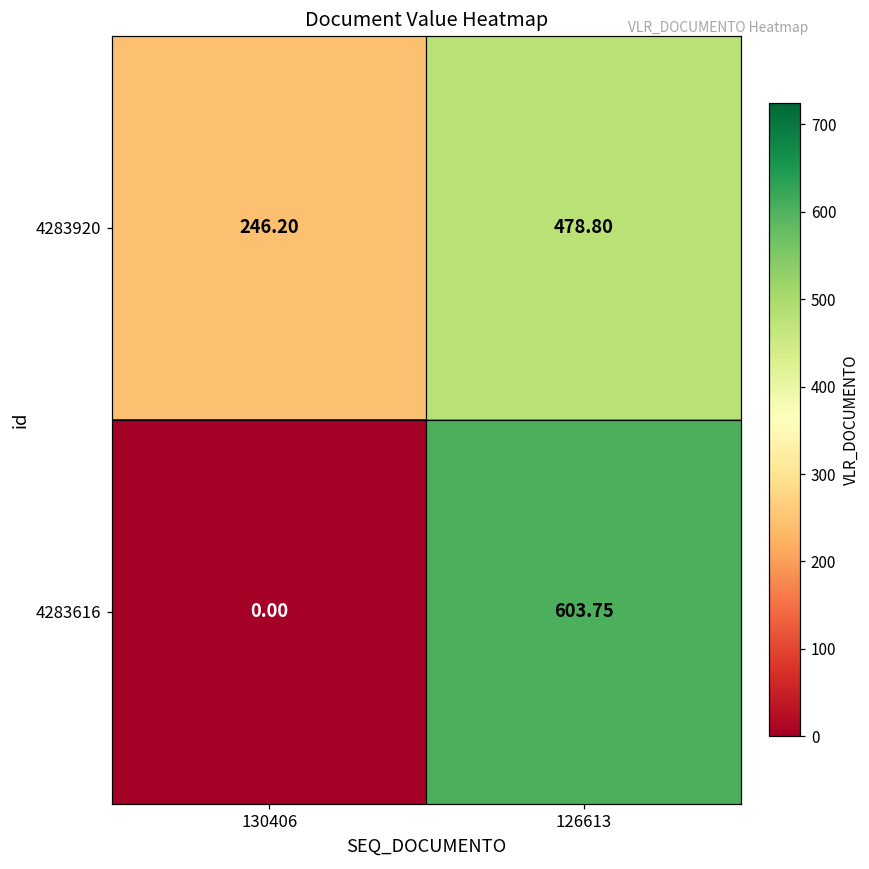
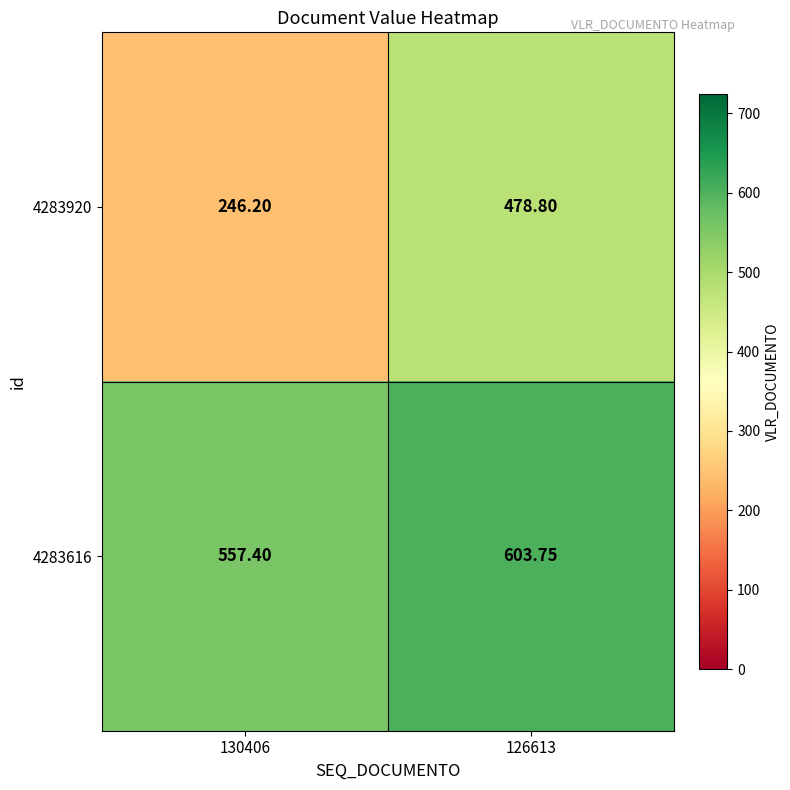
4283616, 130406: 0.00 -> 557.40
